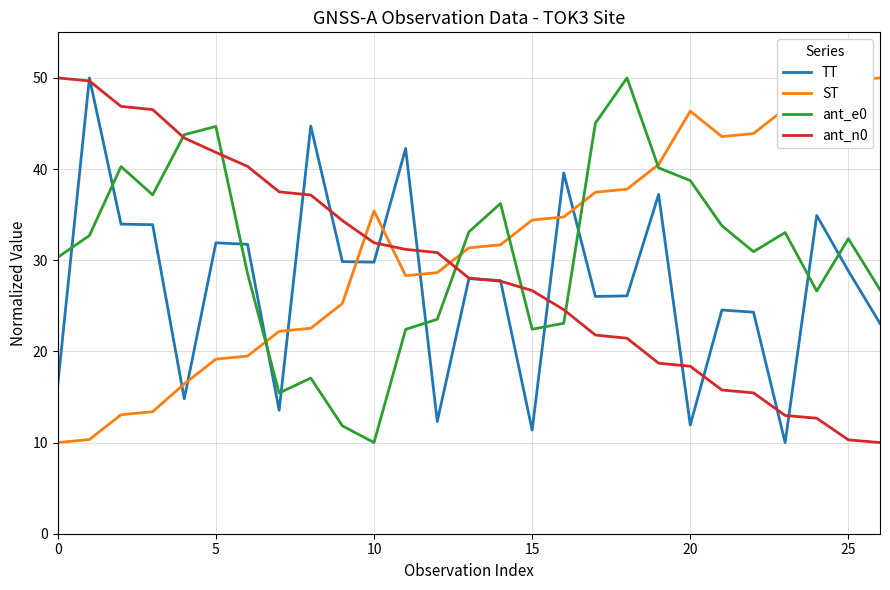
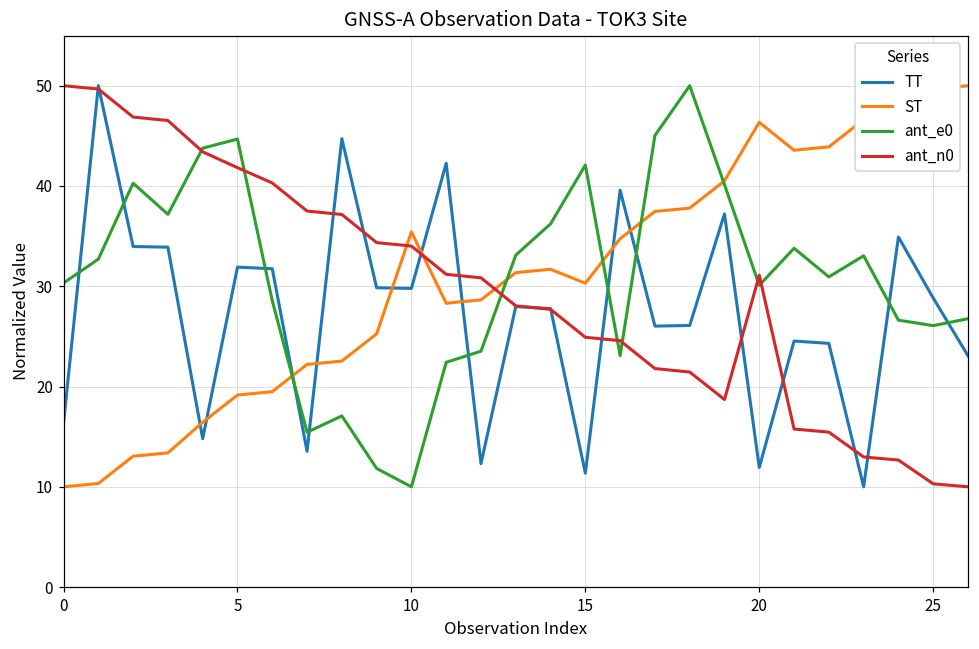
ant_n0, 10: 32 -> 34
ST, 15: 34 -> 30
ant_e0, 15: 22 -> 42
ant_n0, 15: 27 -> 25
ant_e0, 20: 39 -> 30
ant_n0, 20: 18 -> 31
ant_e0, 25: 32 -> 26
